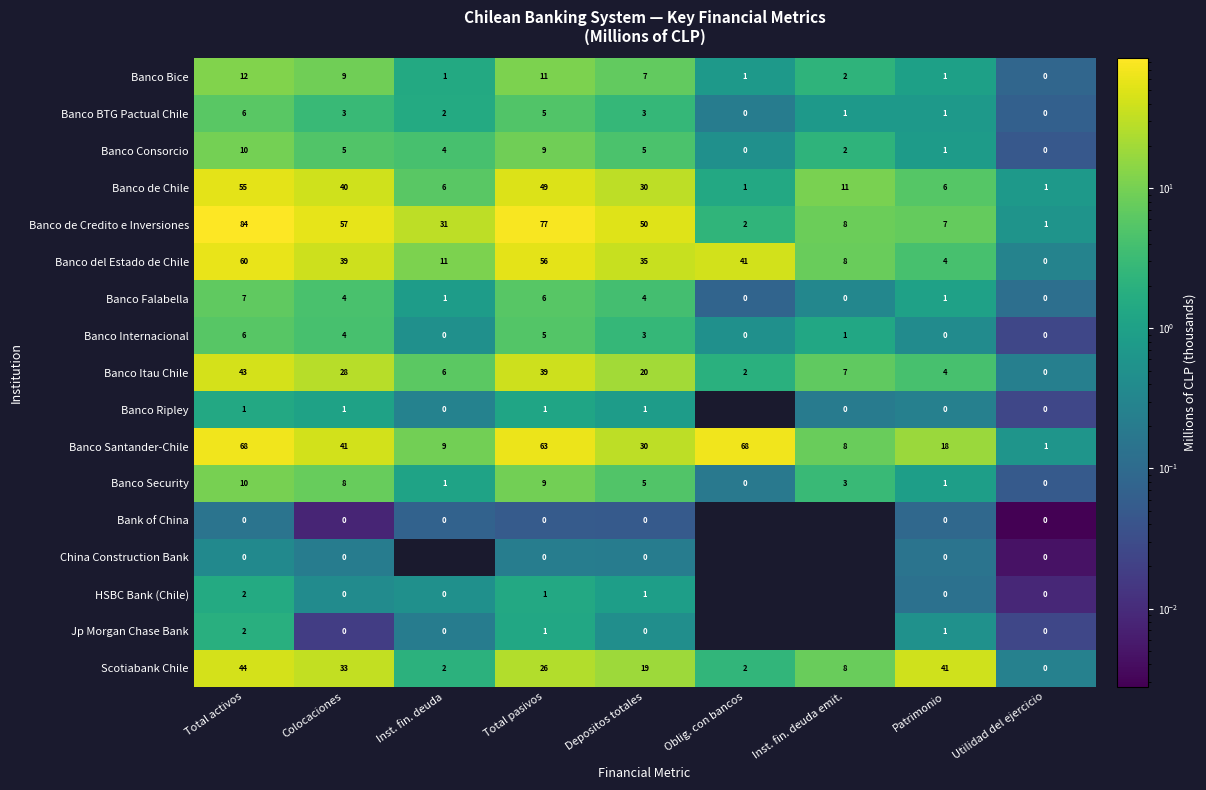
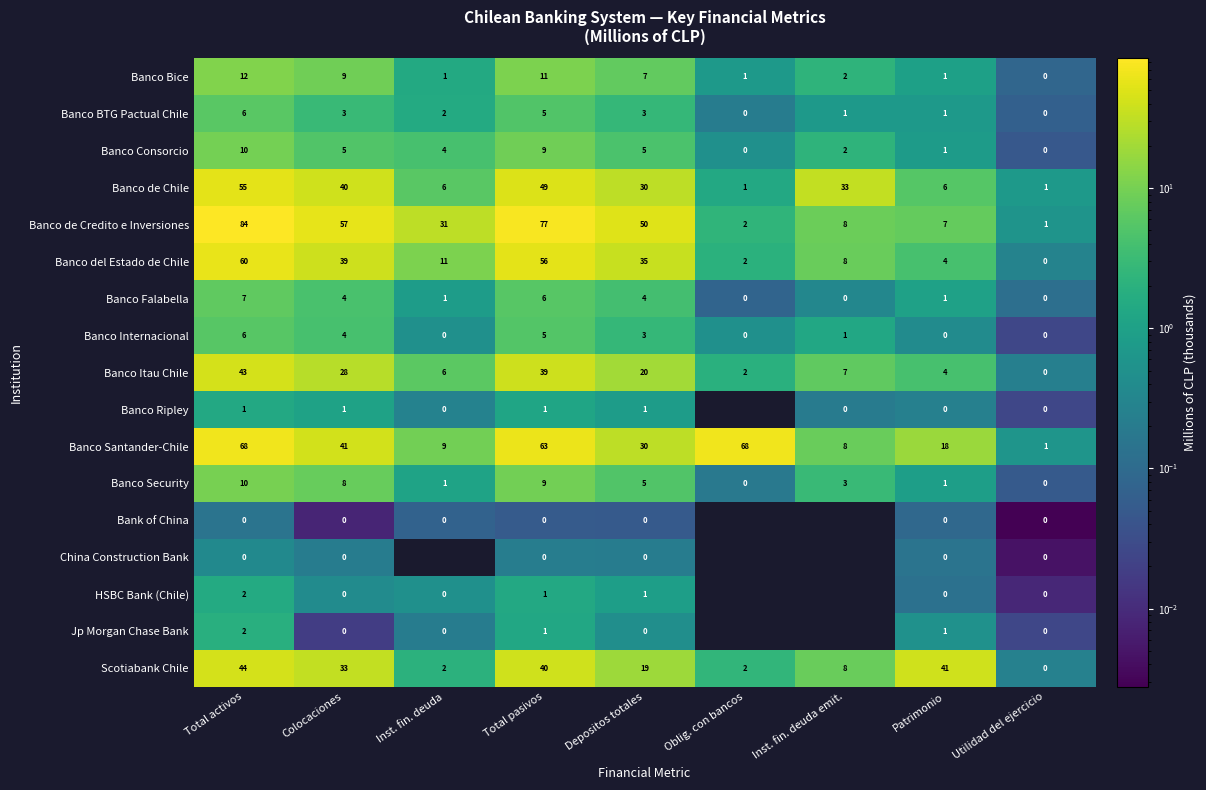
Banco de Chile, Inst. fin. deuda emit.: 11 -> 33
Banco del Estado de Chile, Oblig. con bancos: 41 -> 2
Scotiabank Chile, Total pasivos: 26 -> 40
